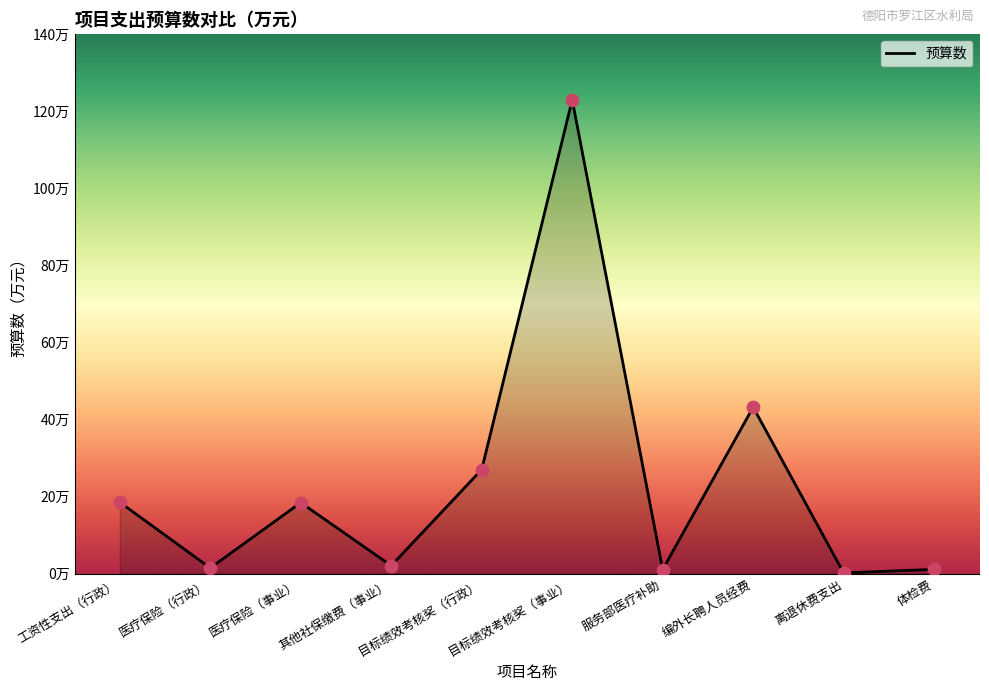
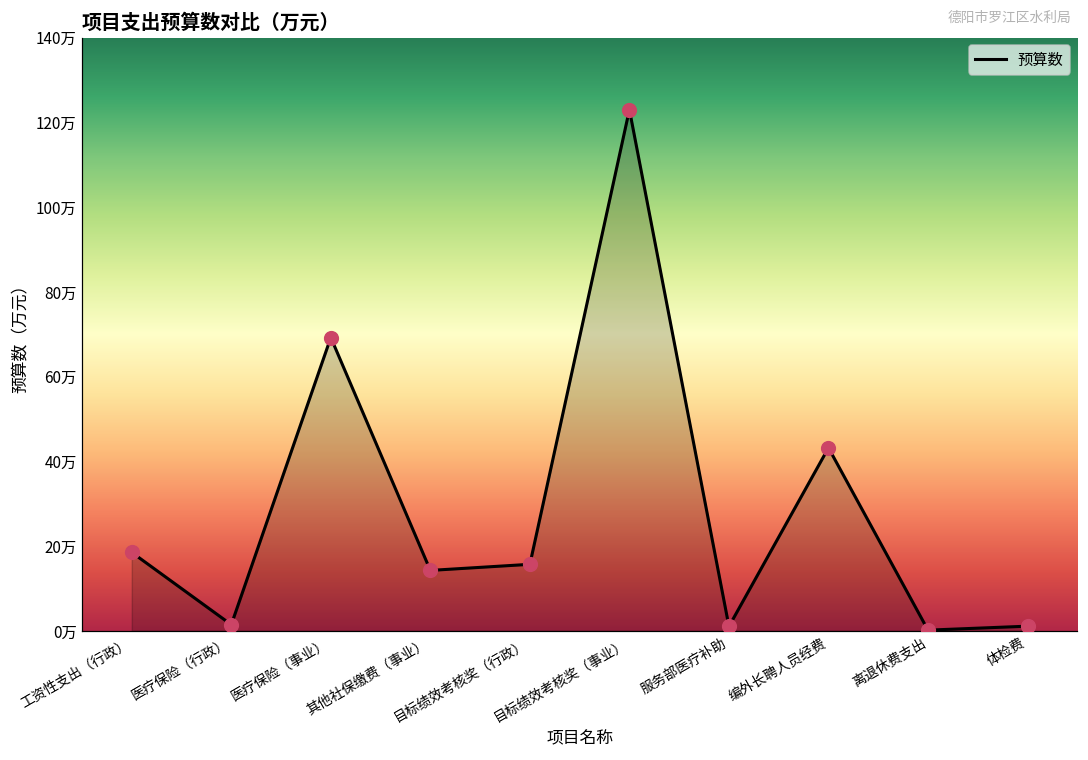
医疗保险（事业）: 18万 -> 69万
其他社保缴费（事业）: 2万 -> 14万
目标绩效考核奖（行政）: 27万 -> 16万
